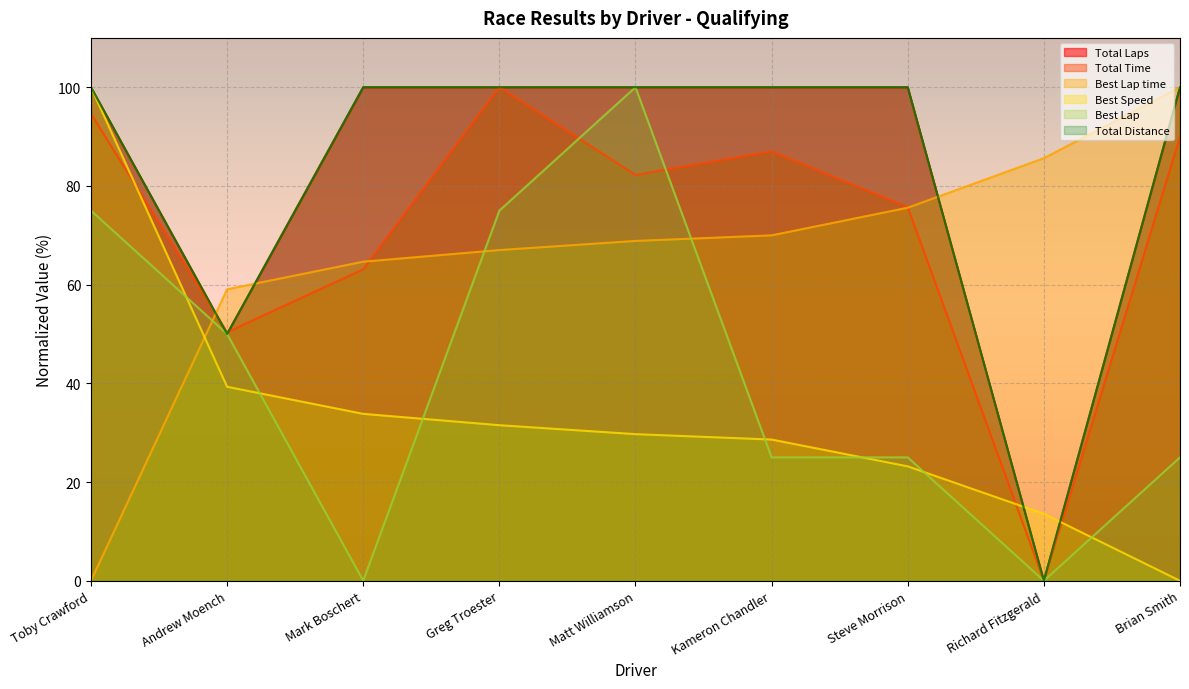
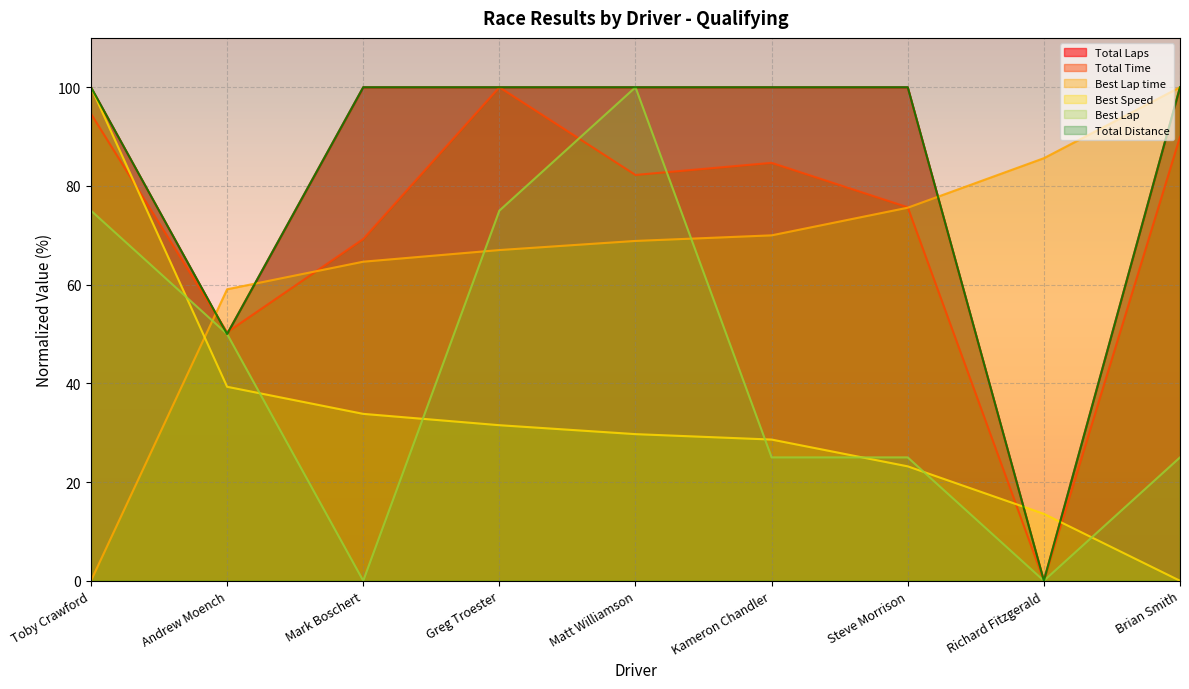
Total Time, Mark Boschert: 63 -> 69
Total Time, Kameron Chandler: 87 -> 85
